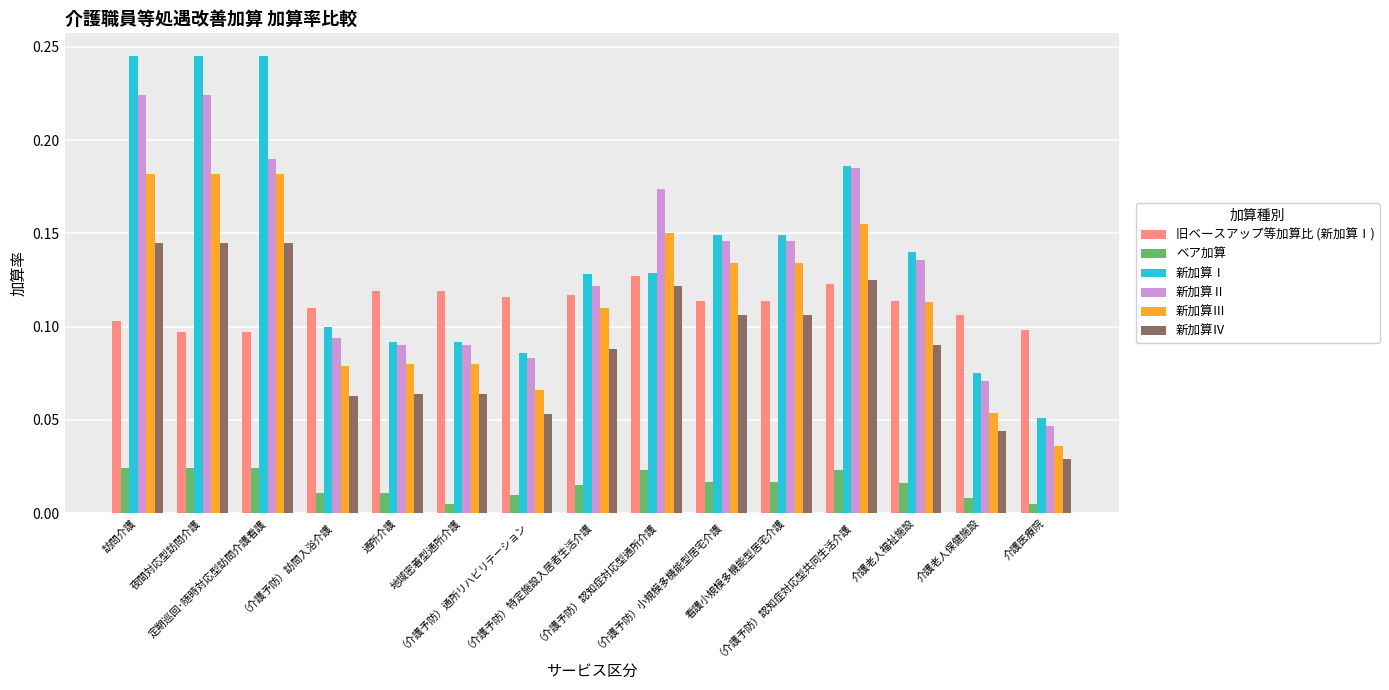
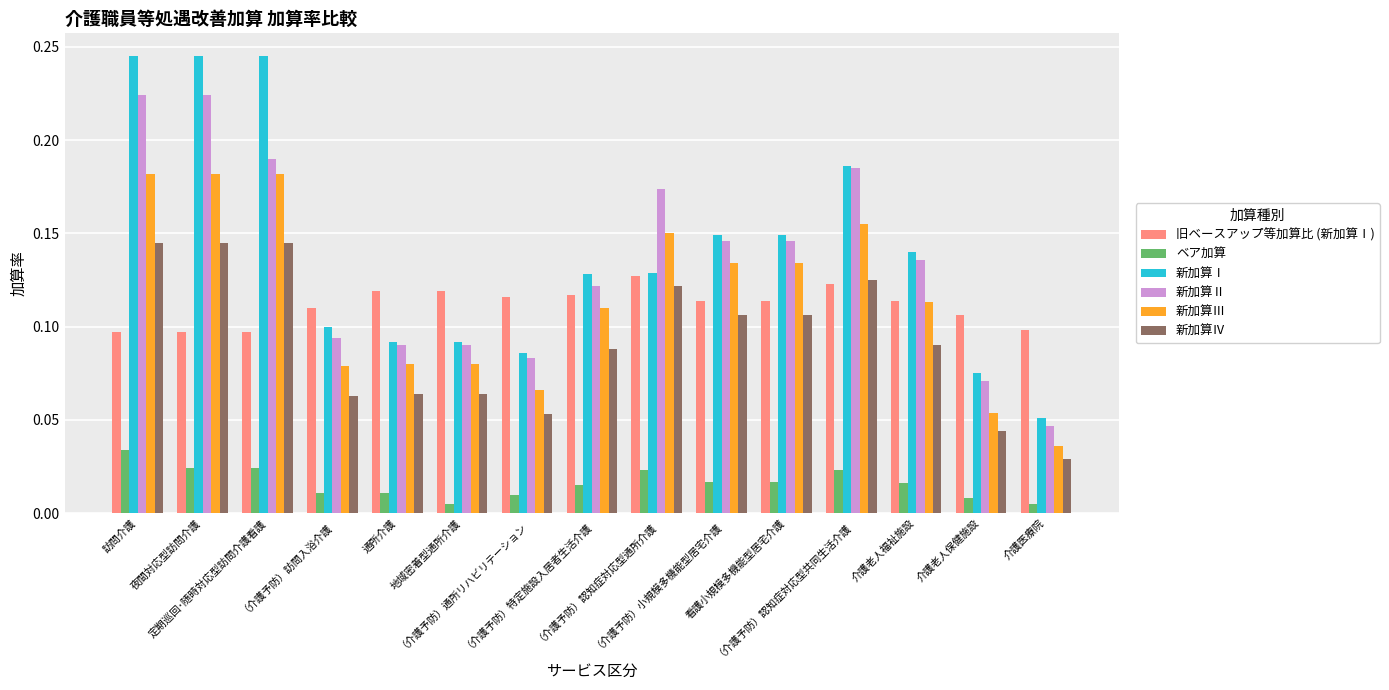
旧ベースアップ等加算比 (新加算Ⅰ), 訪問介護: 0.103 -> 0.097
ベア加算, 訪問介護: 0.024 -> 0.034
